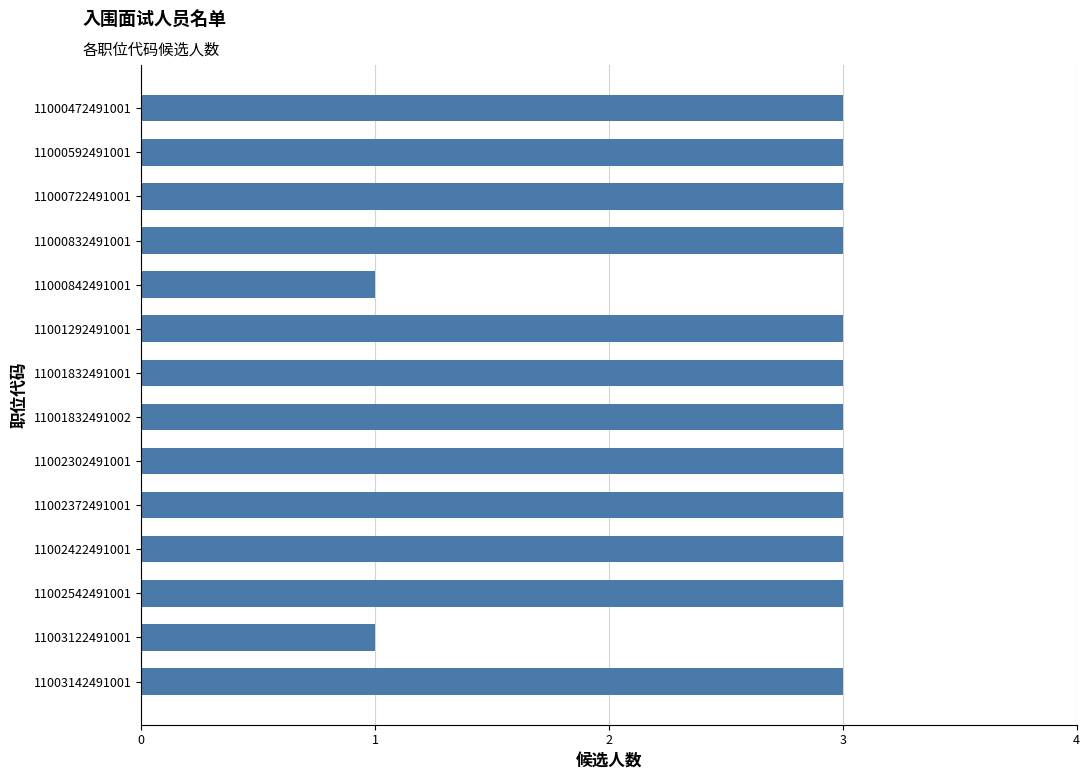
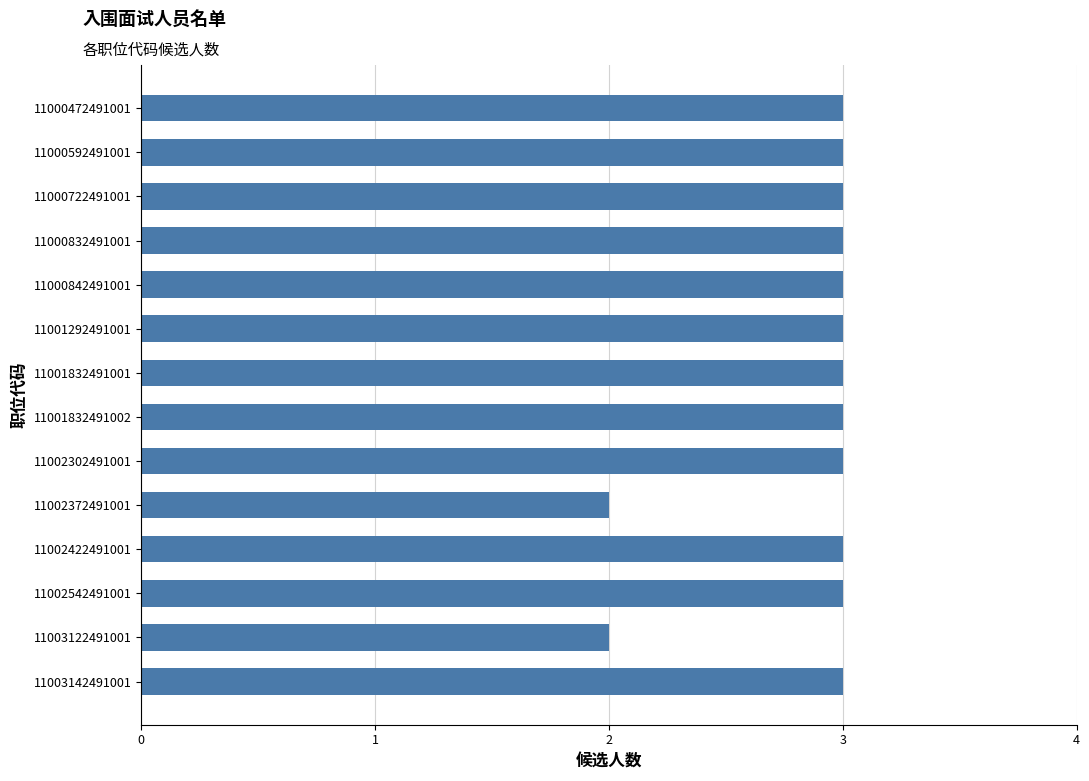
11000842491001: 1 -> 3
11002372491001: 3 -> 2
11003122491001: 1 -> 2
